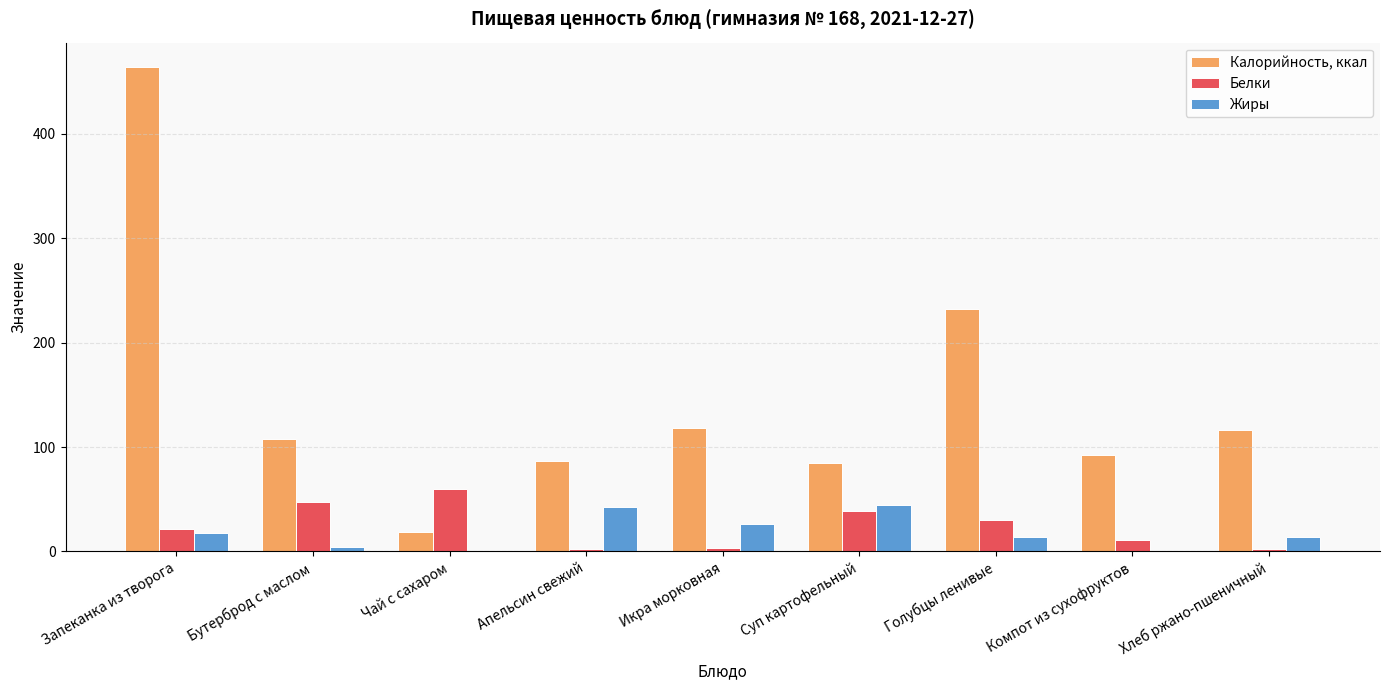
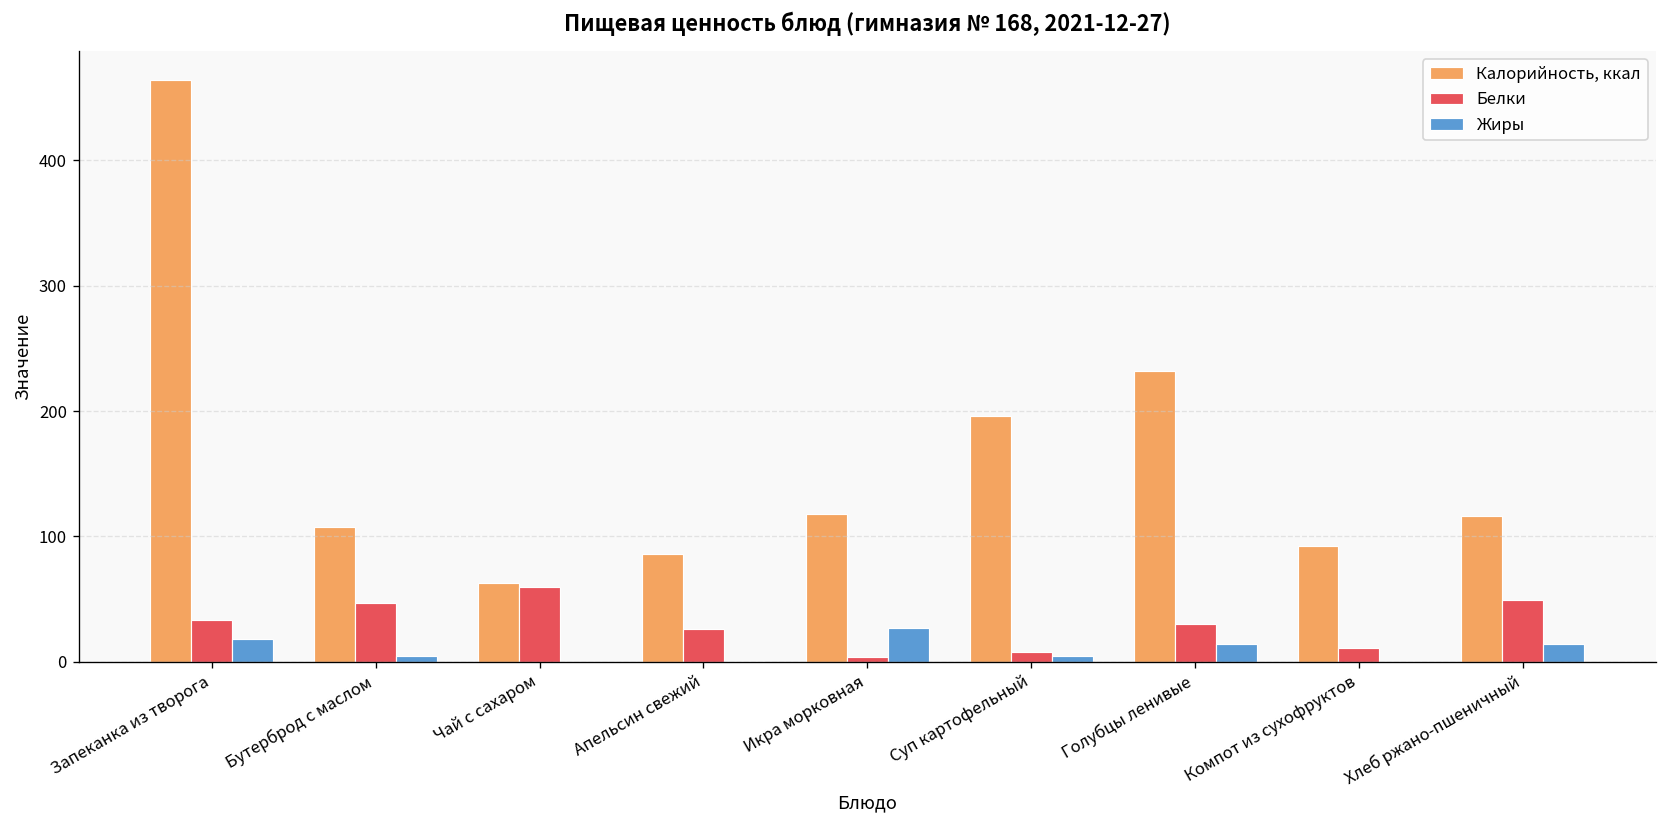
Белки, Запеканка из творога: 21 -> 33
Калорийность, ккал, Чай с сахаром: 19 -> 63
Белки, Апельсин свежий: 2 -> 26
Жиры, Апельсин свежий: 43 -> 0
Калорийность, ккал, Суп картофельный: 85 -> 196
Белки, Суп картофельный: 38 -> 8
Жиры, Суп картофельный: 45 -> 5
Белки, Хлеб ржано-пшеничный: 3 -> 50
